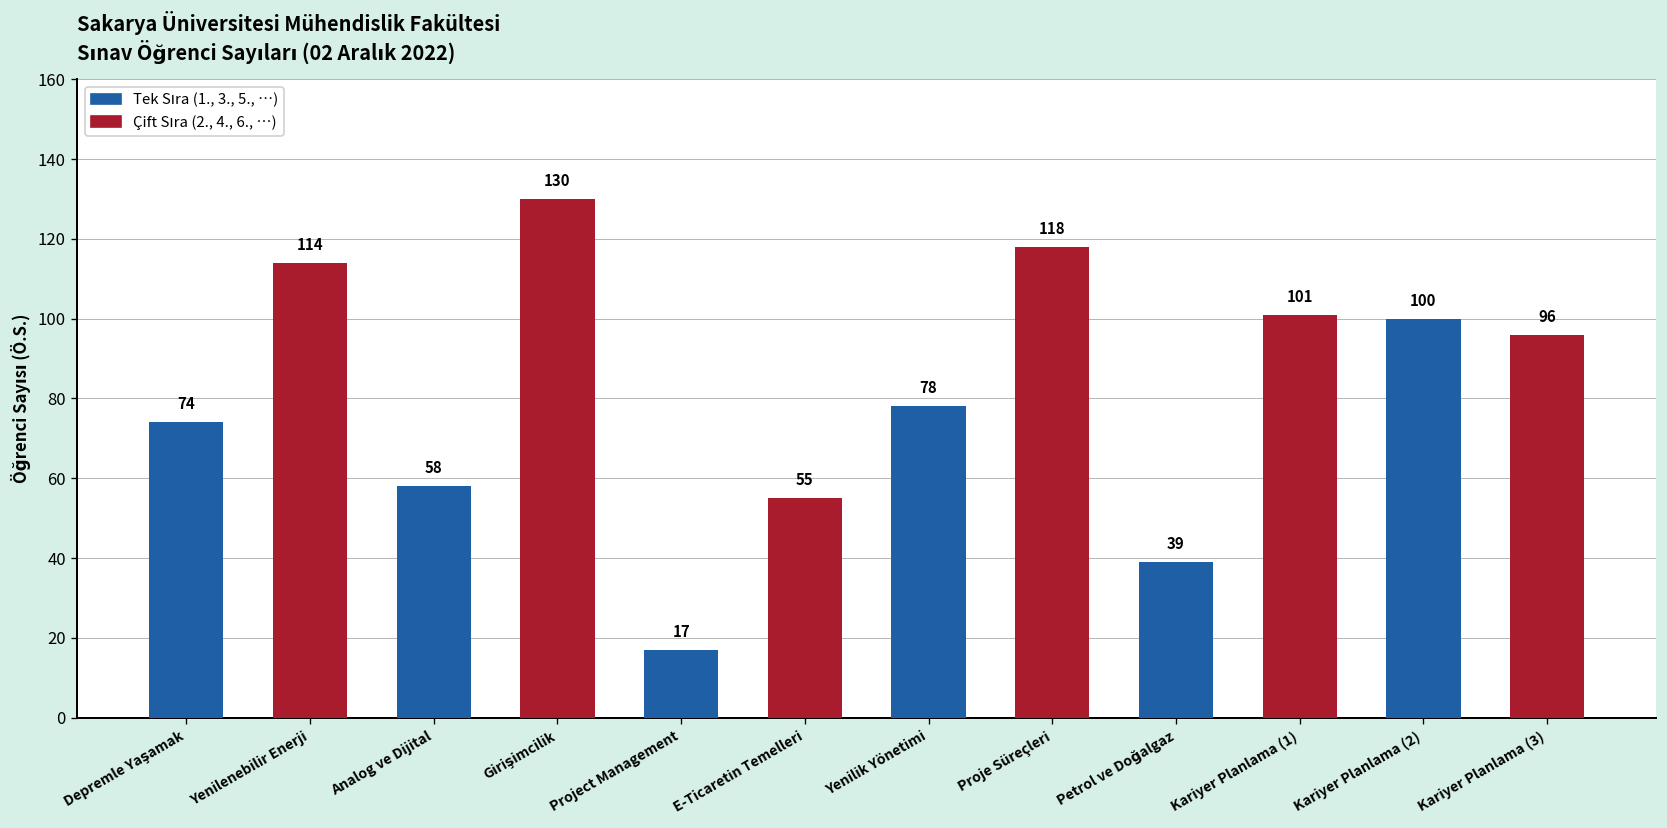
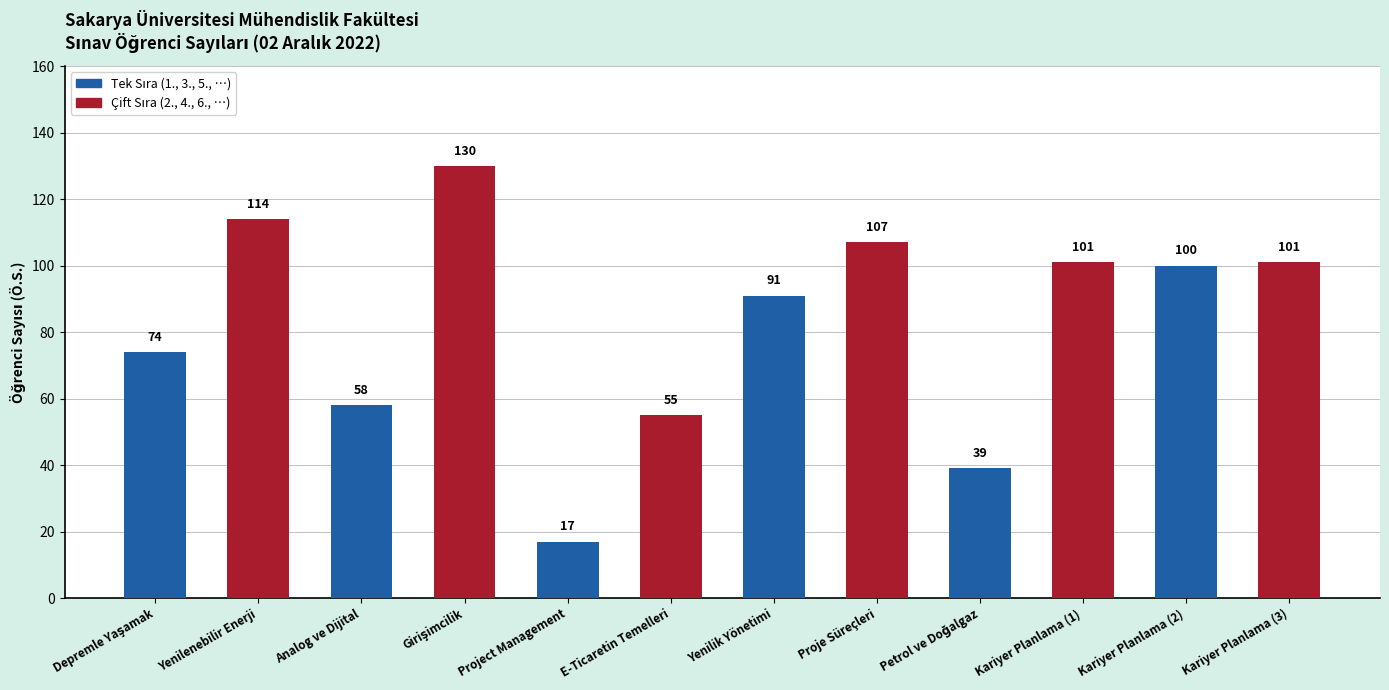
Yenilik Yönetimi: 78 -> 91
Proje Süreçleri: 118 -> 107
Kariyer Planlama (3): 96 -> 101
